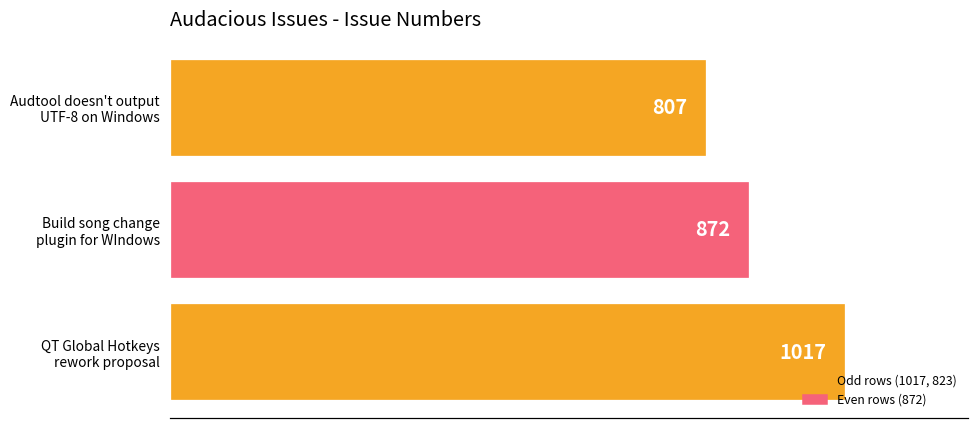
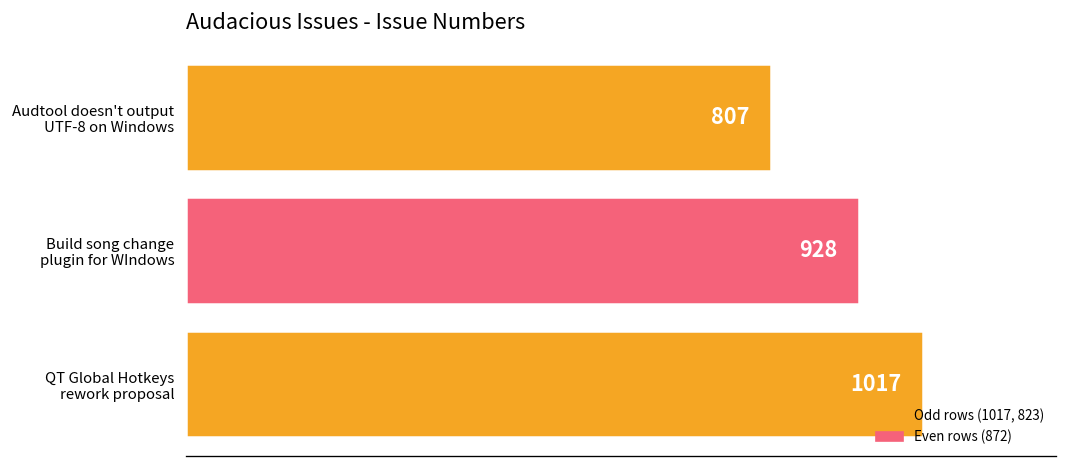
Build song change plugin for WIndows: 872 -> 928
